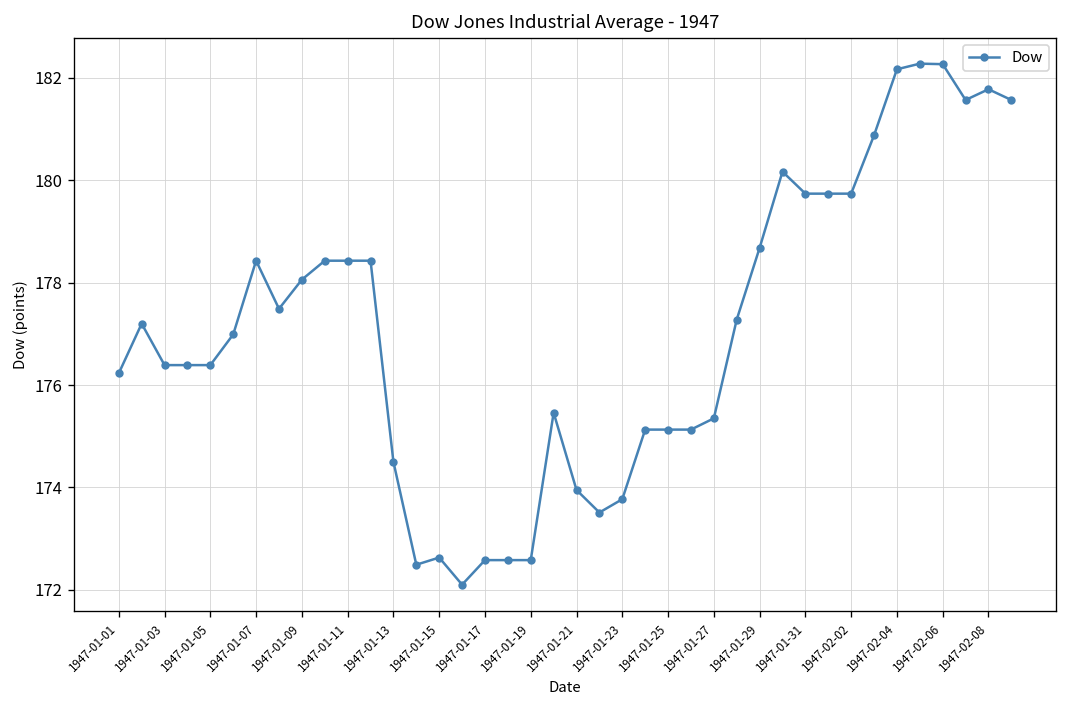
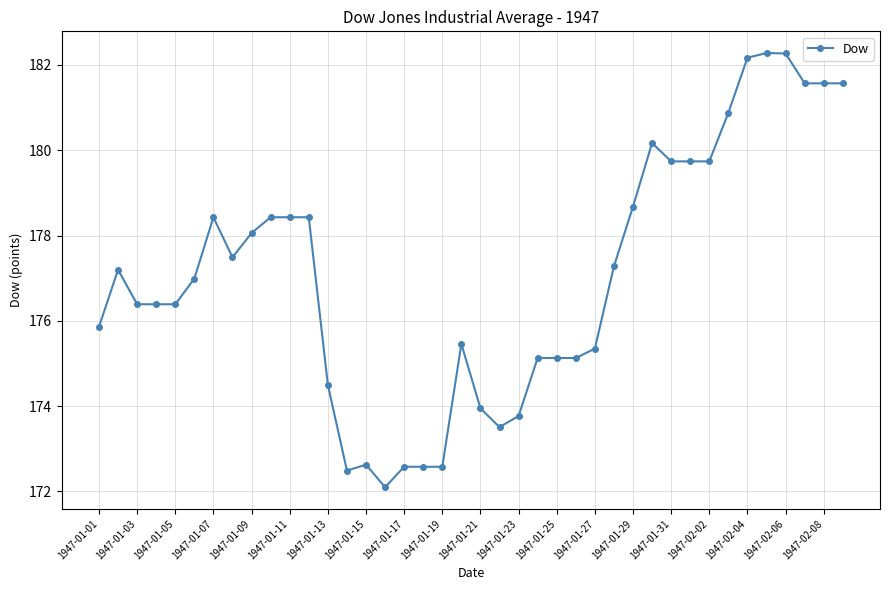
1947-01-01: 176.2 -> 175.9
1947-02-08: 181.8 -> 181.6
